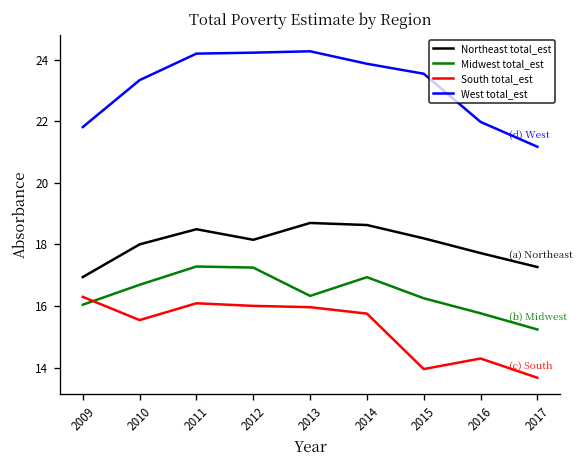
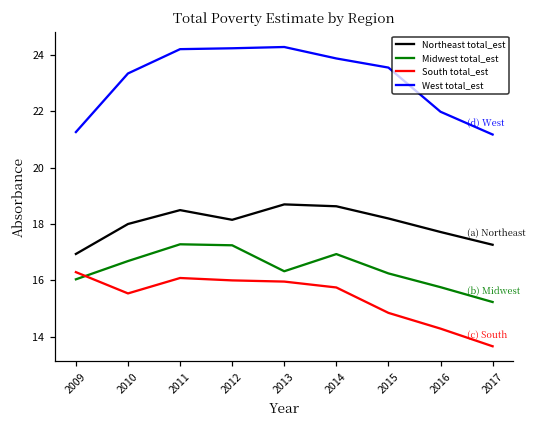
West total_est, 2009: 21.8 -> 21.3
South total_est, 2015: 13.9 -> 14.9
